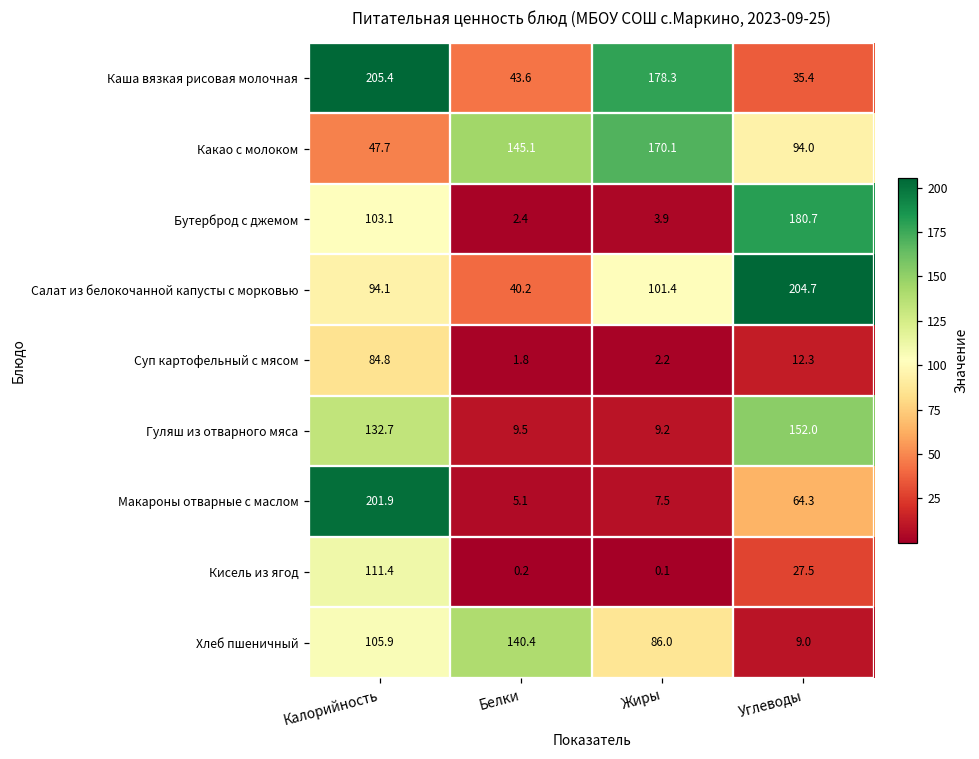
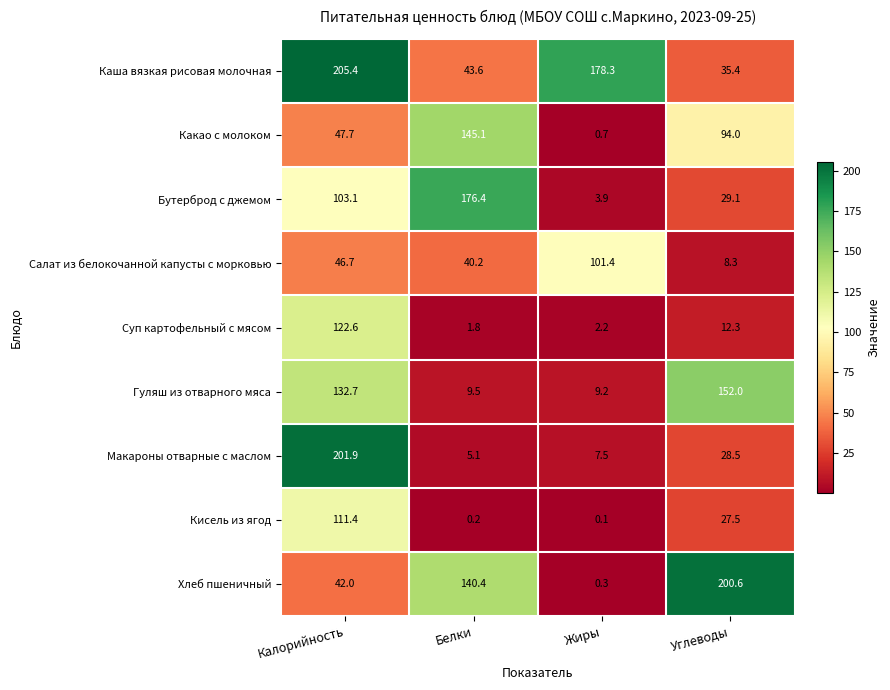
Какао с молоком, Жиры: 170.1 -> 0.7
Бутерброд с джемом, Белки: 2.4 -> 176.4
Бутерброд с джемом, Углеводы: 180.7 -> 29.1
Салат из белокочанной капусты с морковью, Калорийность: 94.1 -> 46.7
Салат из белокочанной капусты с морковью, Углеводы: 204.7 -> 8.3
Суп картофельный с мясом, Калорийность: 84.8 -> 122.6
Макароны отварные с маслом, Углеводы: 64.3 -> 28.5
Хлеб пшеничный, Калорийность: 105.9 -> 42.0
Хлеб пшеничный, Жиры: 86.0 -> 0.3
Хлеб пшеничный, Углеводы: 9.0 -> 200.6
